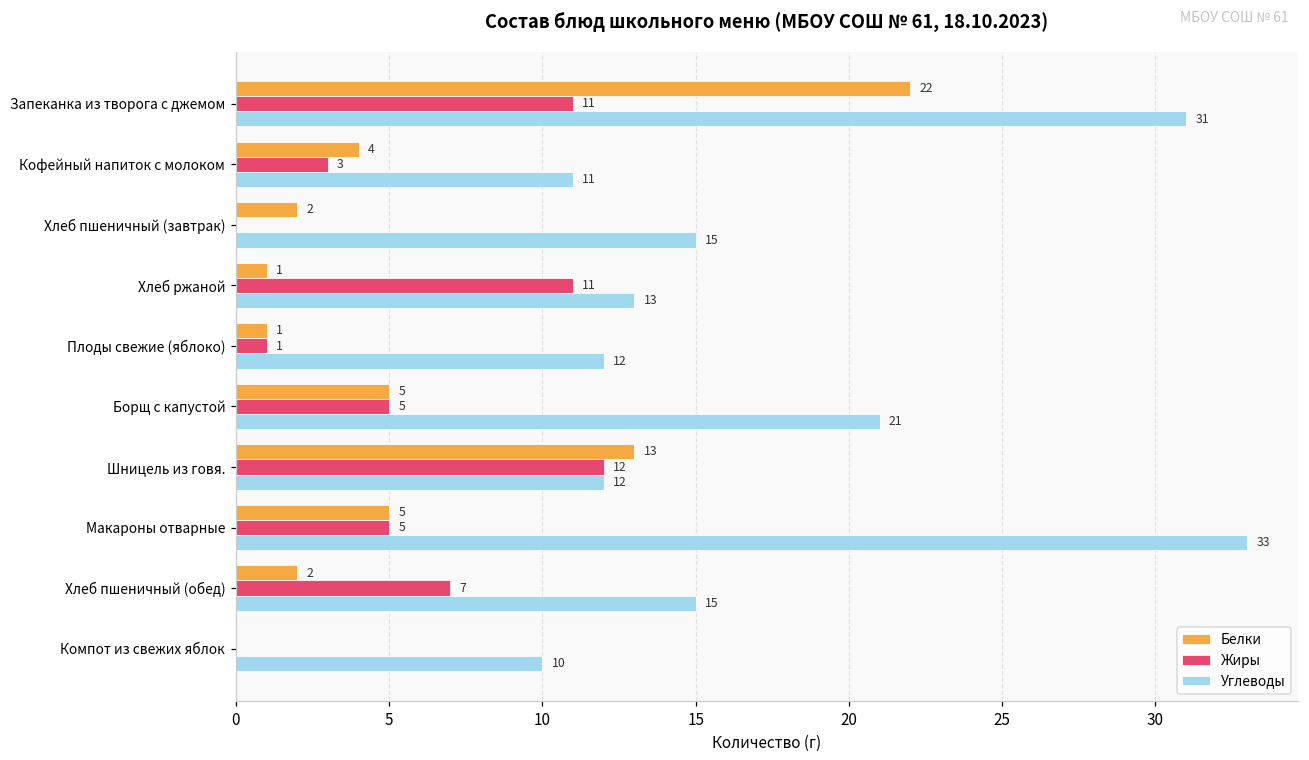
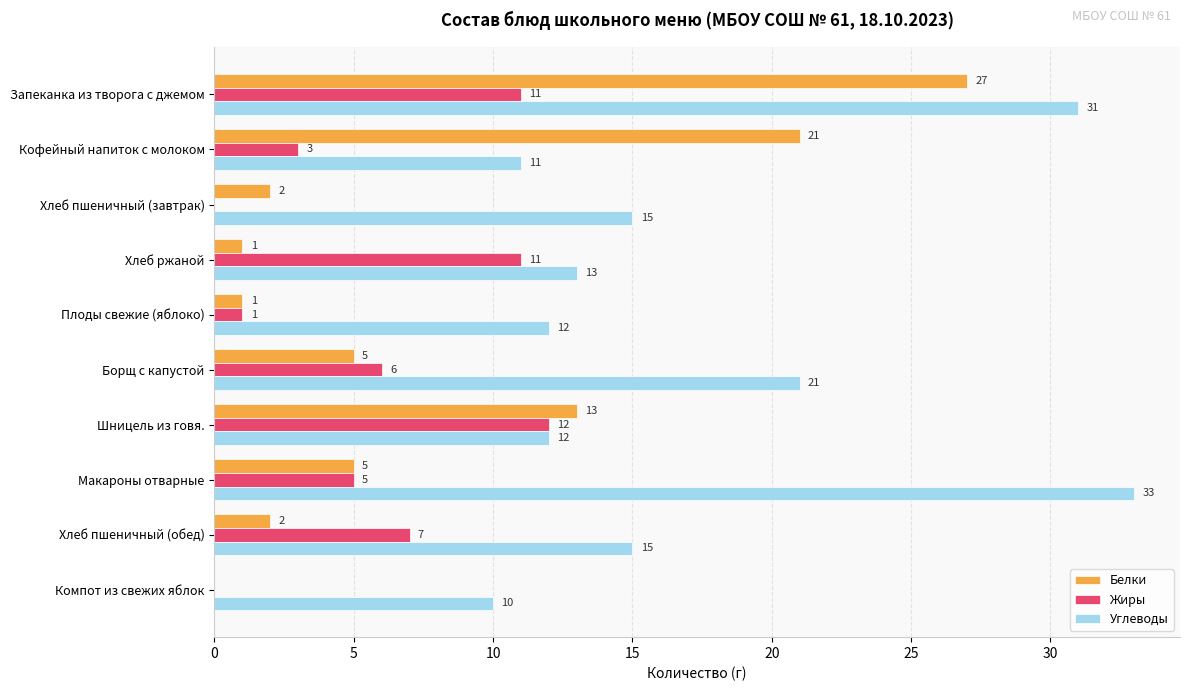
Белки, Запеканка из творога с джемом: 22 -> 27
Белки, Кофейный напиток с молоком: 4 -> 21
Жиры, Борщ с капустой: 5 -> 6
